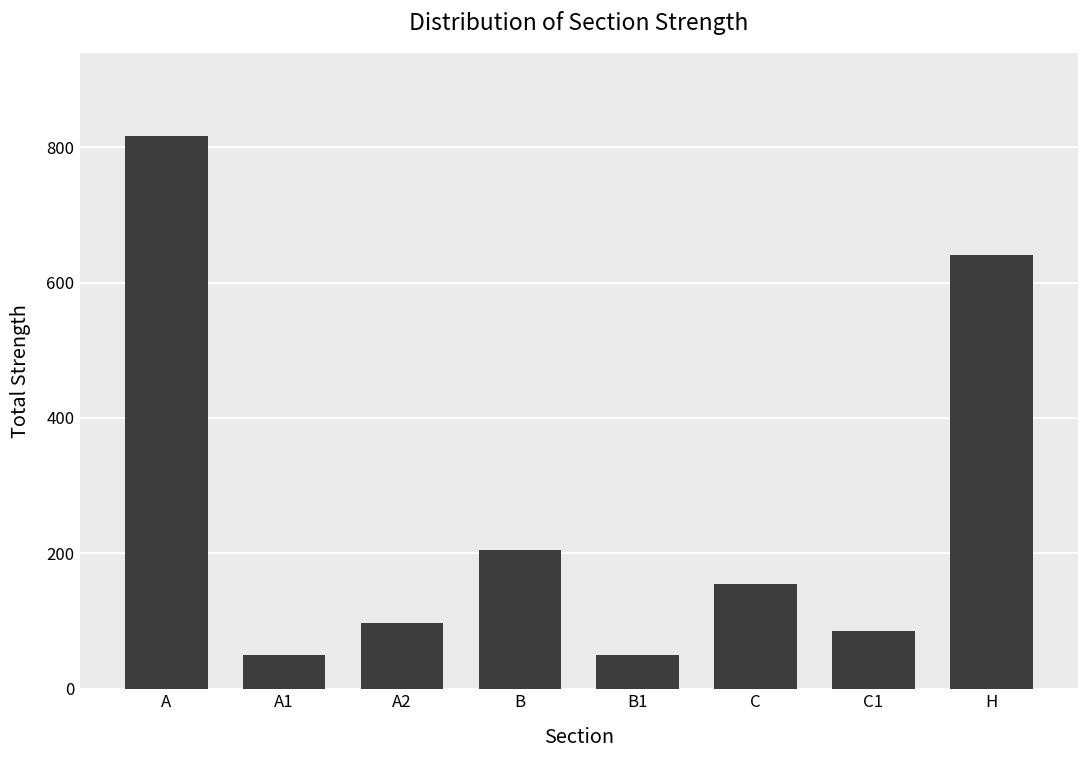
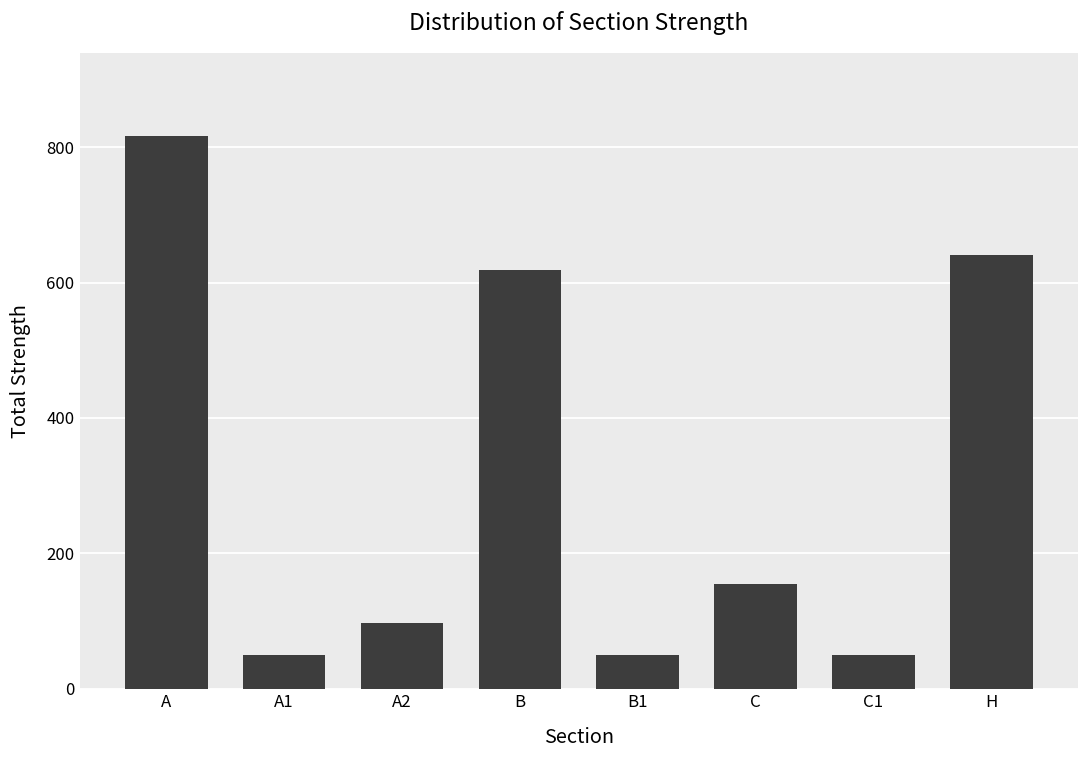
B: 210 -> 620
C1: 90 -> 50
